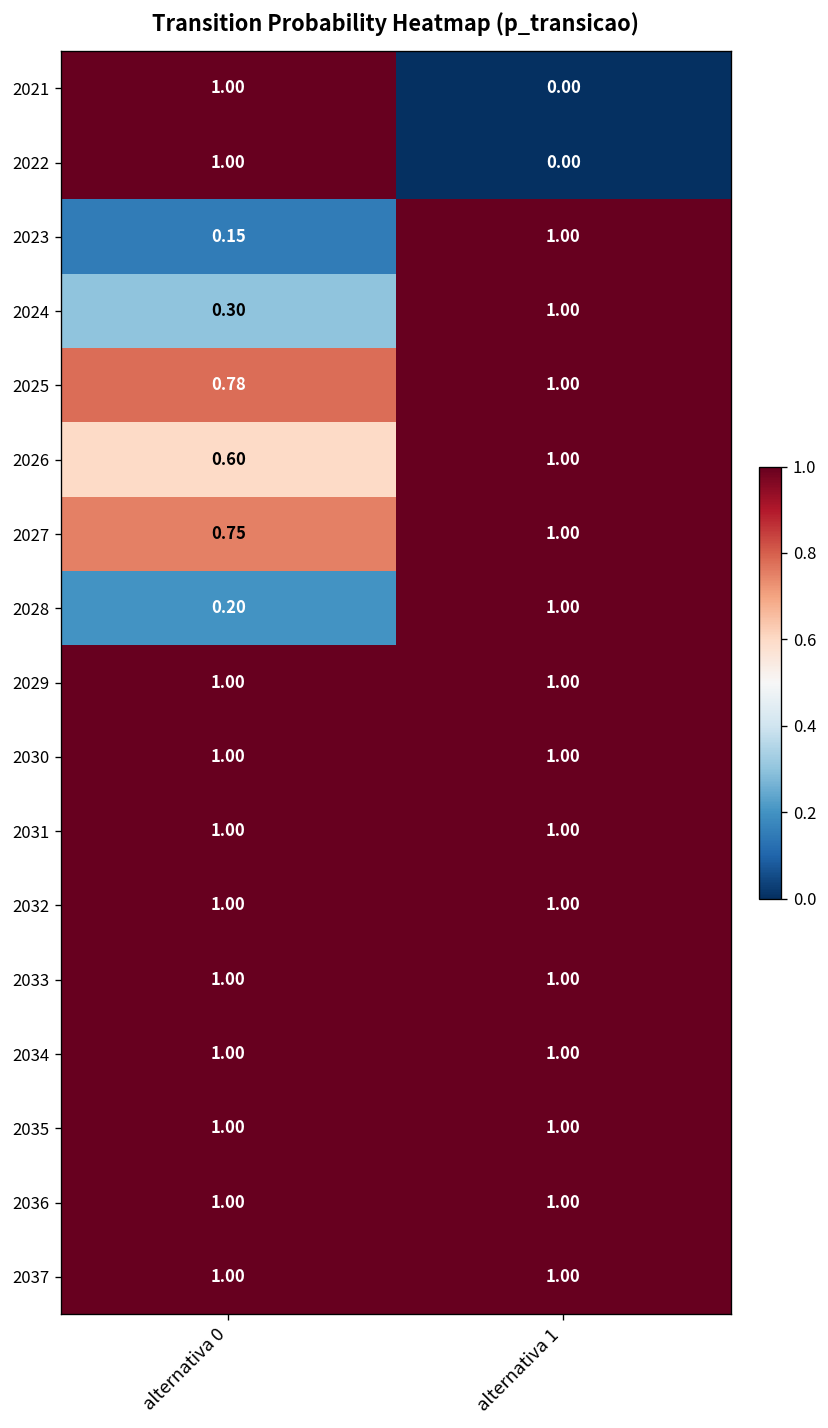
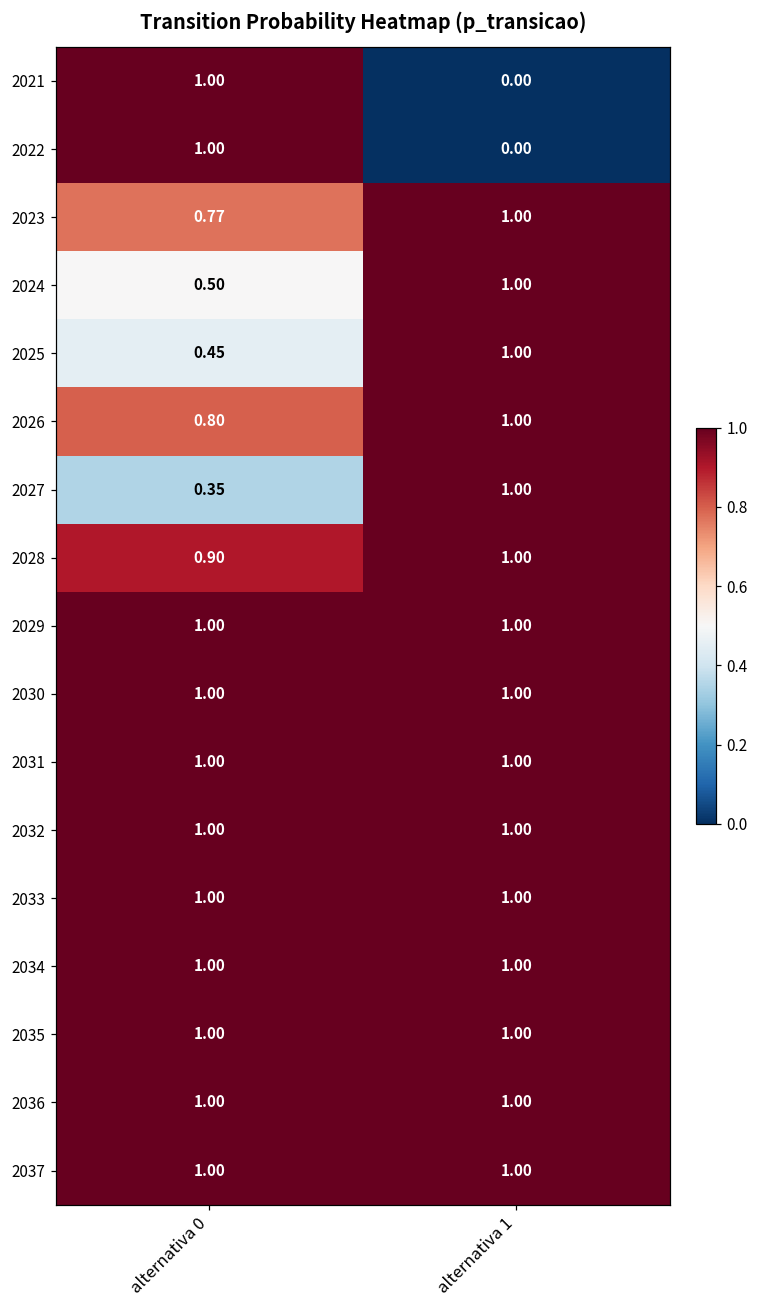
2023, alternativa 0: 0.15 -> 0.77
2024, alternativa 0: 0.30 -> 0.50
2025, alternativa 0: 0.78 -> 0.45
2026, alternativa 0: 0.60 -> 0.80
2027, alternativa 0: 0.75 -> 0.35
2028, alternativa 0: 0.20 -> 0.90
